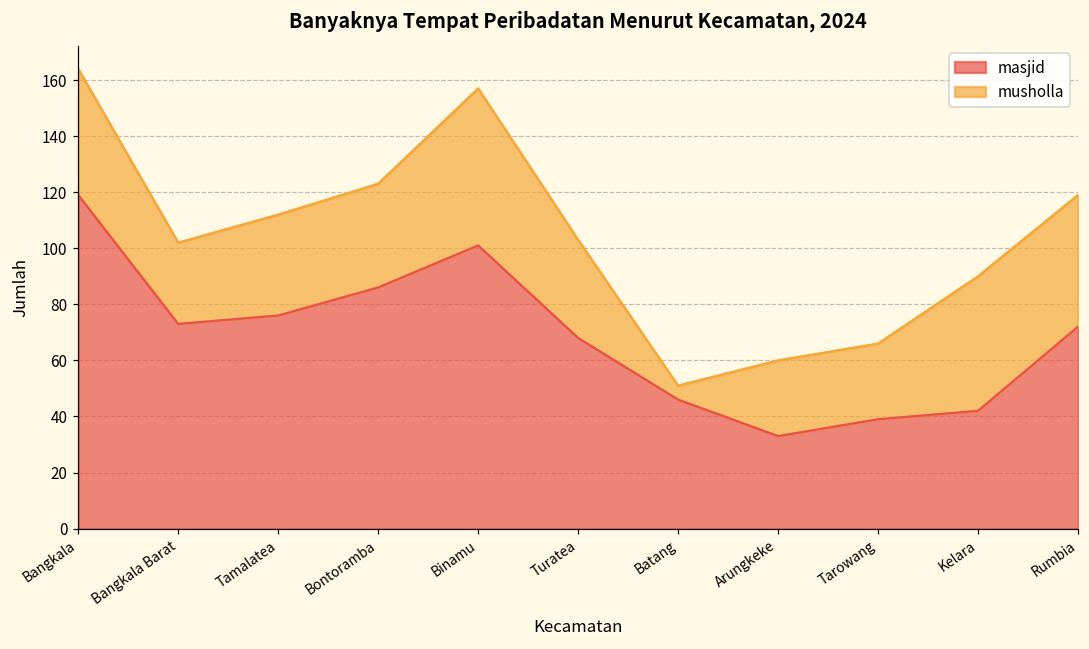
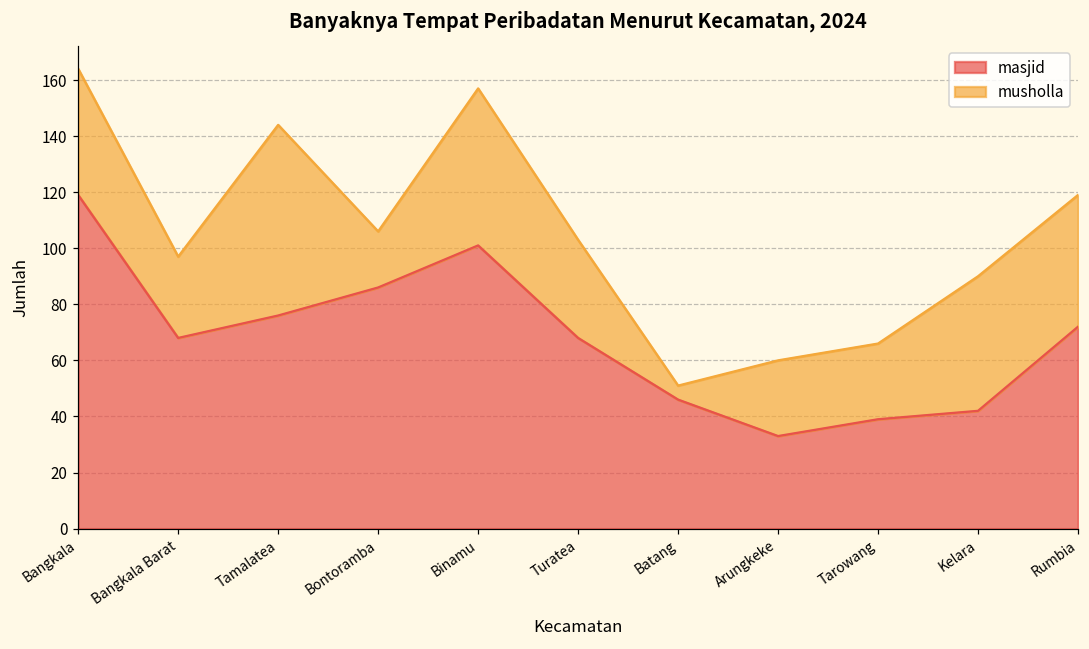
masjid, Bangkala Barat: 73 -> 68
musholla, Tamalatea: 36 -> 68
musholla, Bontoramba: 37 -> 20
